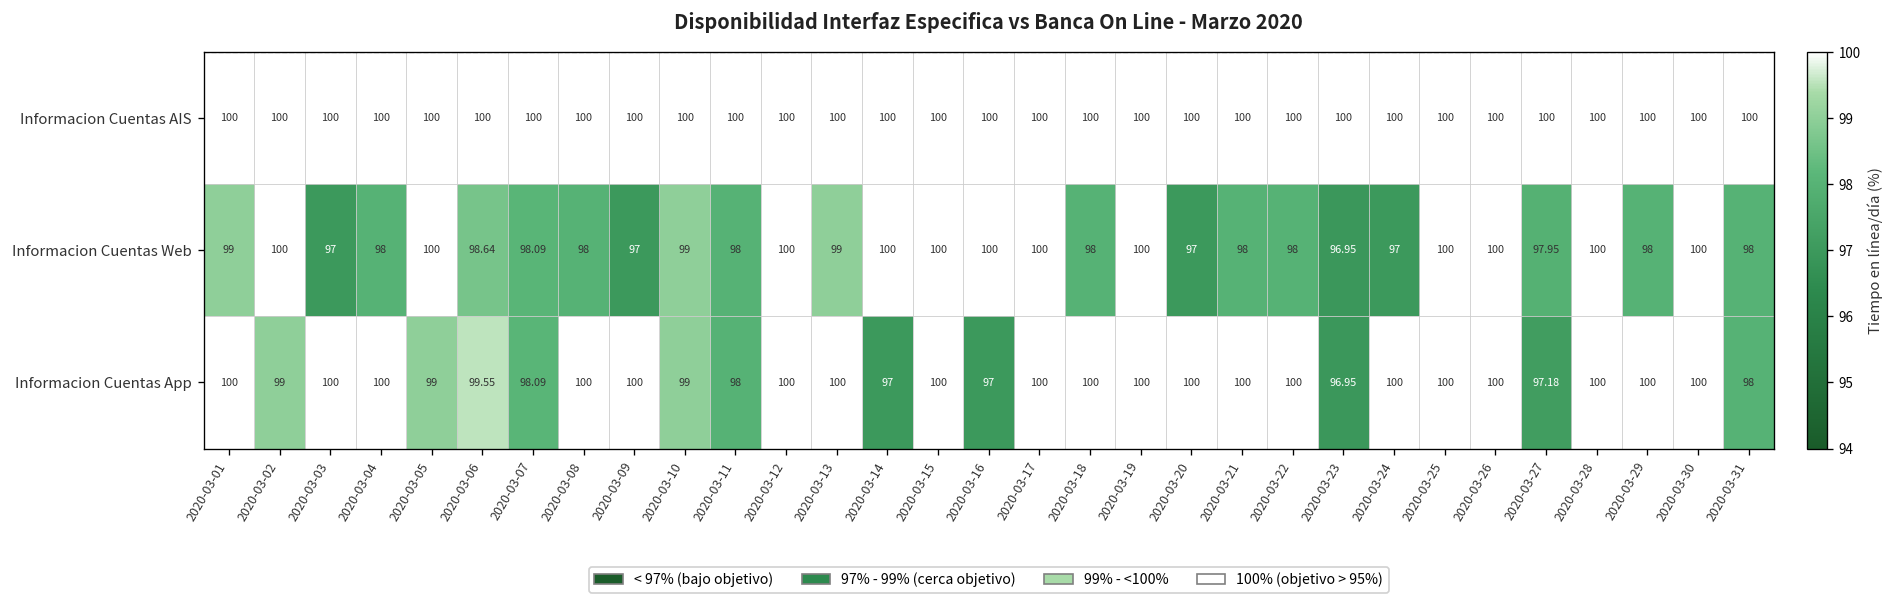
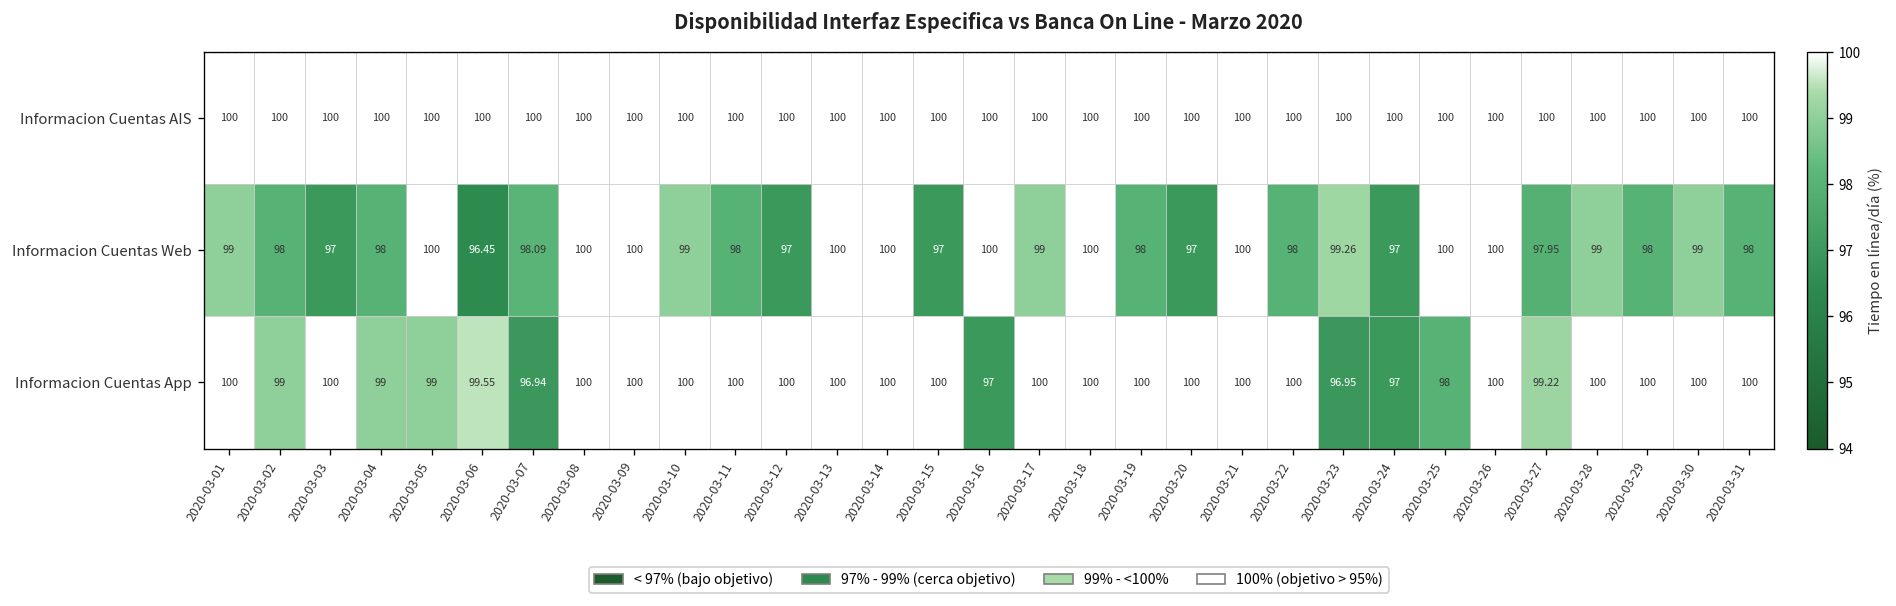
Informacion Cuentas Web, 2020-03-02: 100 -> 98
Informacion Cuentas Web, 2020-03-06: 98.64 -> 96.45
Informacion Cuentas Web, 2020-03-08: 98 -> 100
Informacion Cuentas Web, 2020-03-09: 97 -> 100
Informacion Cuentas Web, 2020-03-12: 100 -> 97
Informacion Cuentas Web, 2020-03-13: 99 -> 100
Informacion Cuentas Web, 2020-03-15: 100 -> 97
Informacion Cuentas Web, 2020-03-17: 100 -> 99
Informacion Cuentas Web, 2020-03-18: 98 -> 100
Informacion Cuentas Web, 2020-03-19: 100 -> 98
Informacion Cuentas Web, 2020-03-21: 98 -> 100
Informacion Cuentas Web, 2020-03-23: 96.95 -> 99.26
Informacion Cuentas Web, 2020-03-28: 100 -> 99
Informacion Cuentas Web, 2020-03-30: 100 -> 99
Informacion Cuentas App, 2020-03-04: 100 -> 99
Informacion Cuentas App, 2020-03-07: 98.09 -> 96.94
Informacion Cuentas App, 2020-03-10: 99 -> 100
Informacion Cuentas App, 2020-03-11: 98 -> 100
Informacion Cuentas App, 2020-03-14: 97 -> 100
Informacion Cuentas App, 2020-03-24: 100 -> 97
Informacion Cuentas App, 2020-03-25: 100 -> 98
Informacion Cuentas App, 2020-03-27: 97.18 -> 99.22
Informacion Cuentas App, 2020-03-31: 98 -> 100
